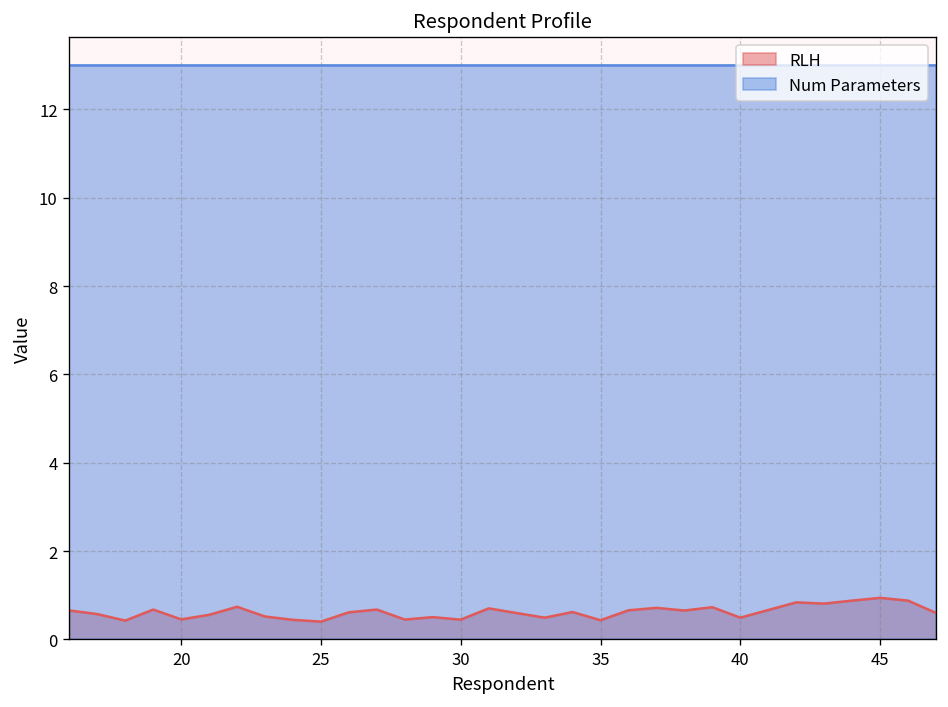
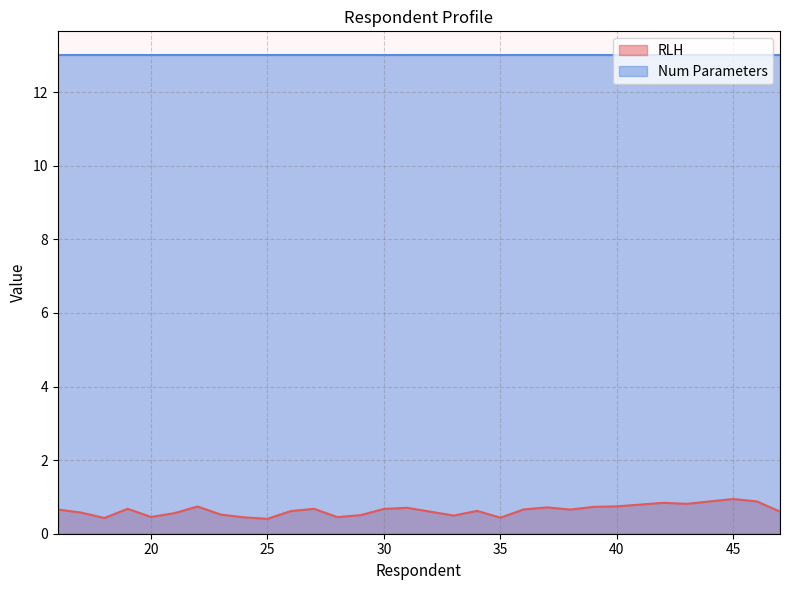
RLH, 30: 0.4 -> 0.7
RLH, 40: 0.5 -> 0.7
